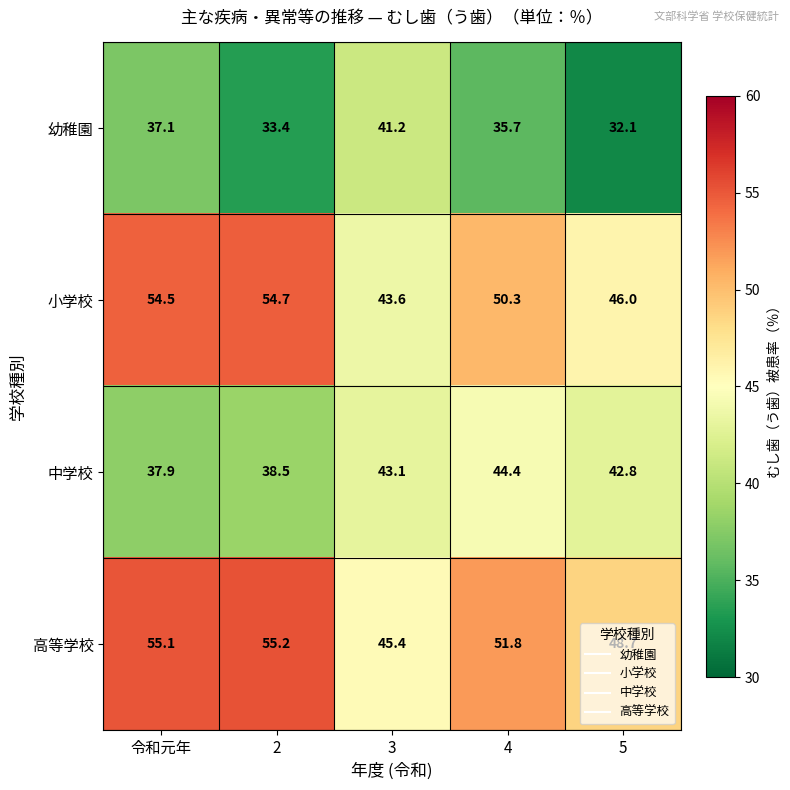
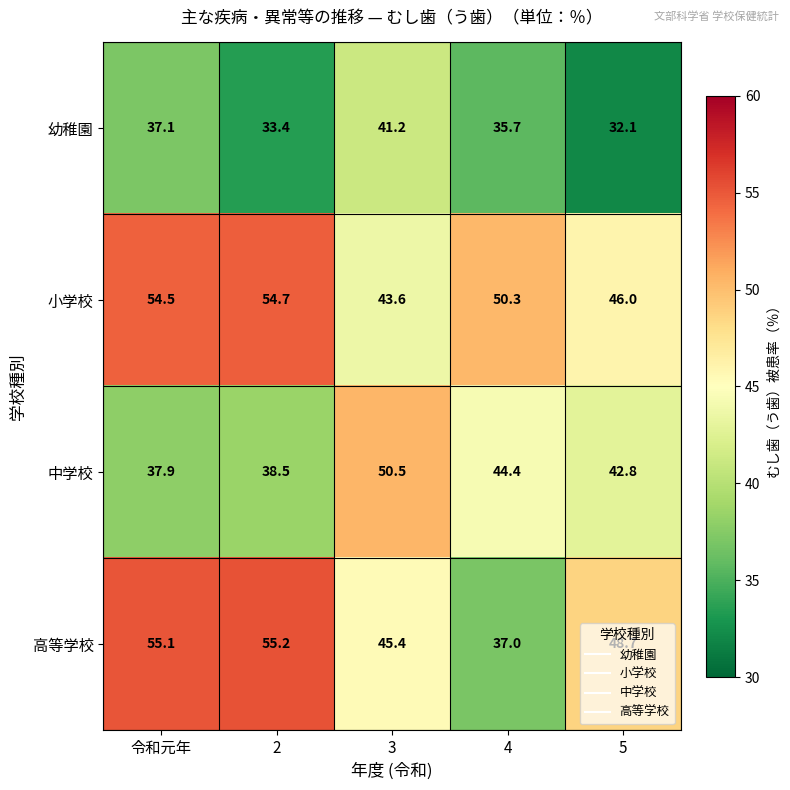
中学校, 3: 43.1 -> 50.5
高等学校, 4: 51.8 -> 37.0
